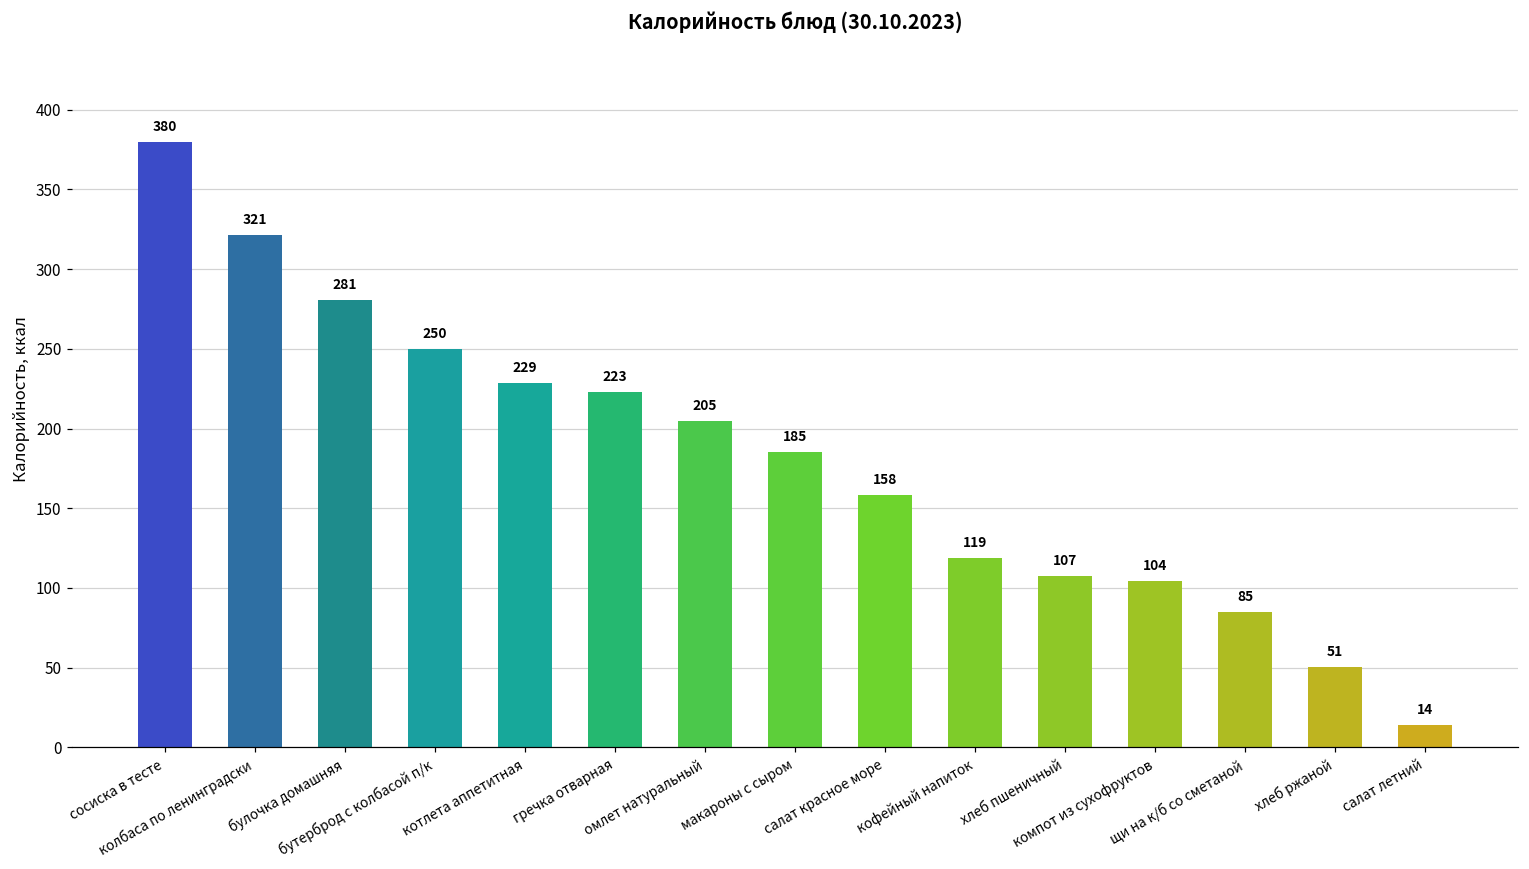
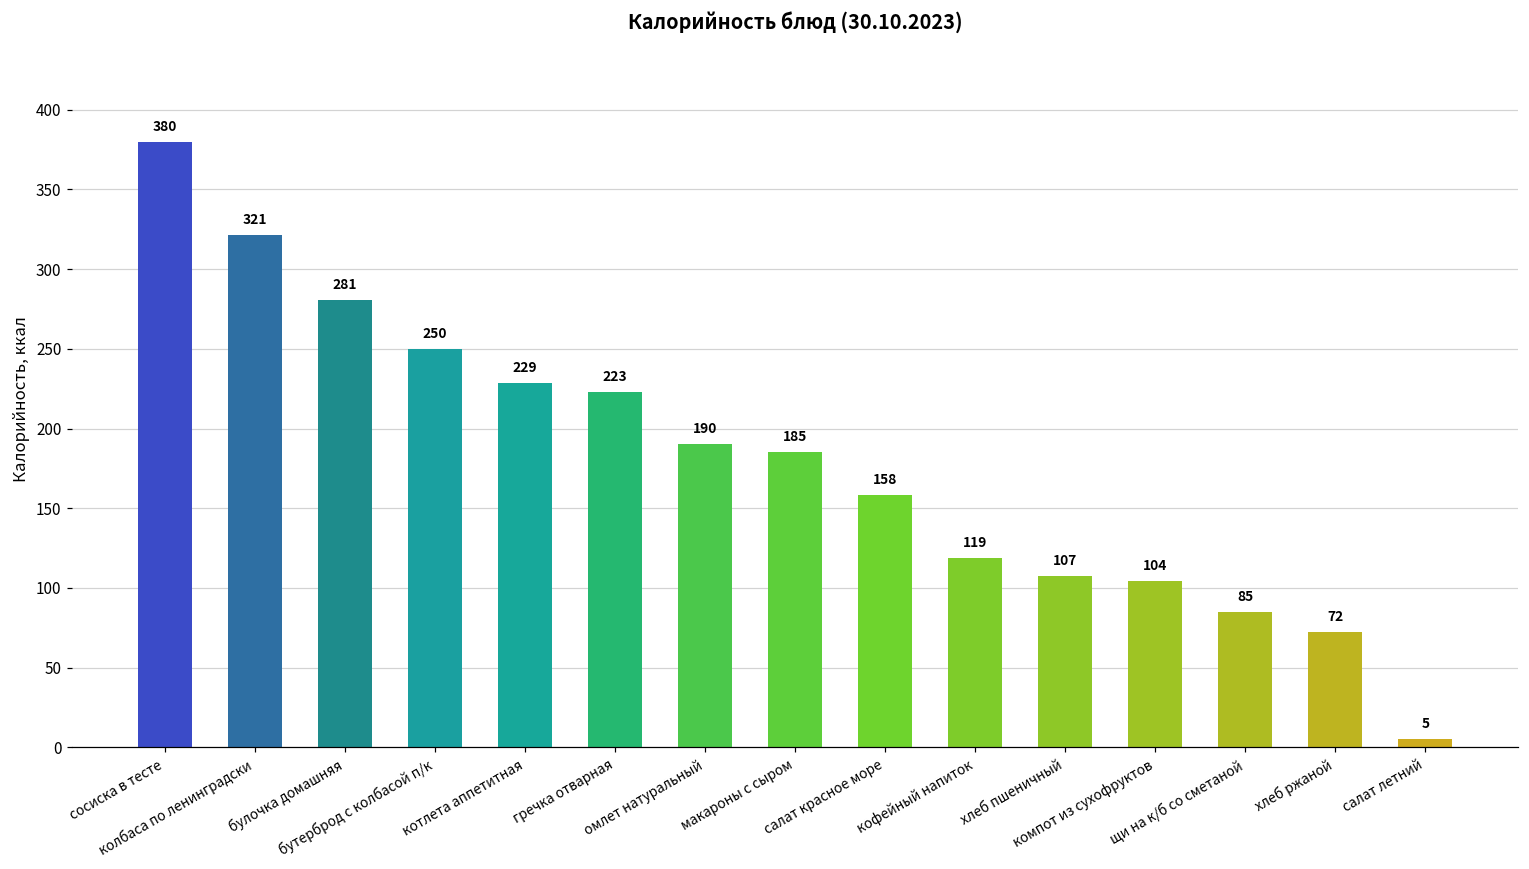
омлет натуральный: 205 -> 190
хлеб ржаной: 51 -> 72
салат летний: 14 -> 5
